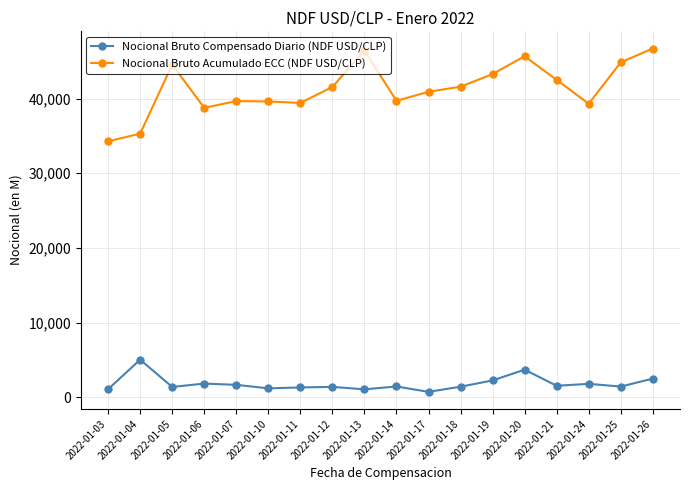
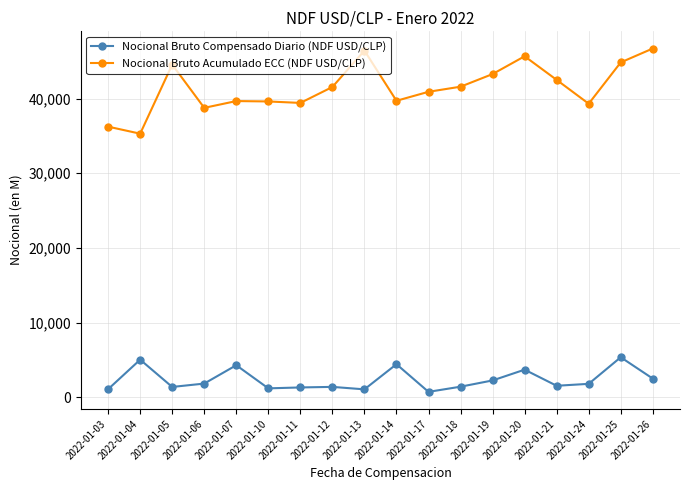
Nocional Bruto Acumulado ECC (NDF USD/CLP), 2022-01-03: 34,000 -> 36,000
Nocional Bruto Compensado Diario (NDF USD/CLP), 2022-01-07: 2,000 -> 4,000
Nocional Bruto Compensado Diario (NDF USD/CLP), 2022-01-14: 1,000 -> 4,000
Nocional Bruto Compensado Diario (NDF USD/CLP), 2022-01-25: 1,000 -> 5,000
